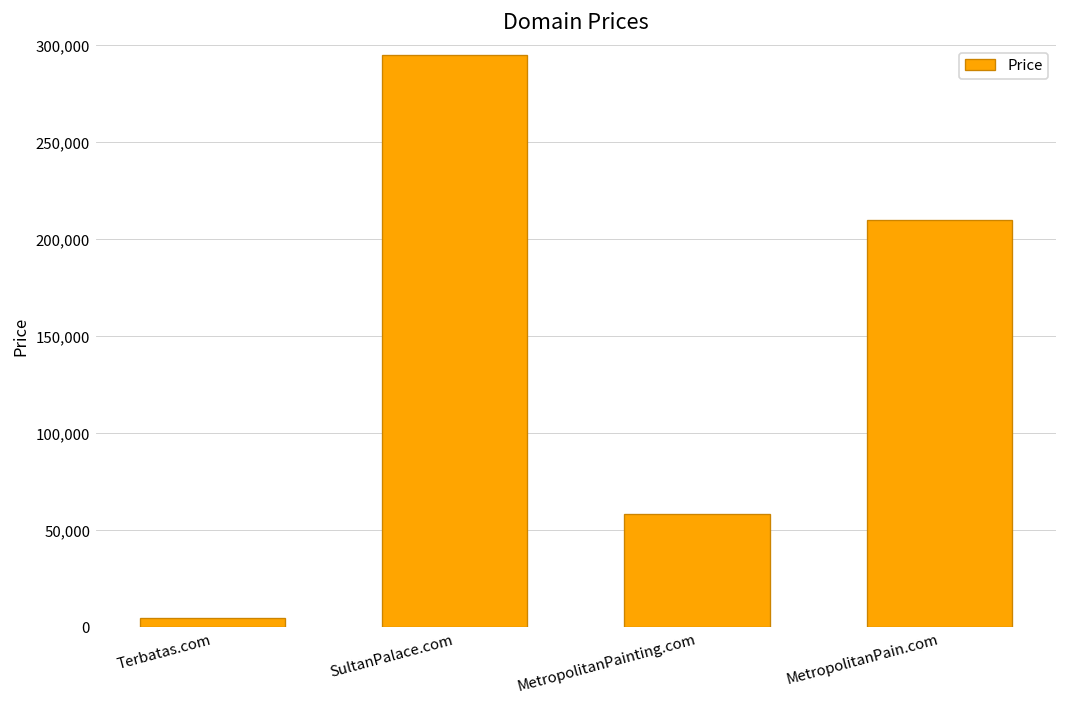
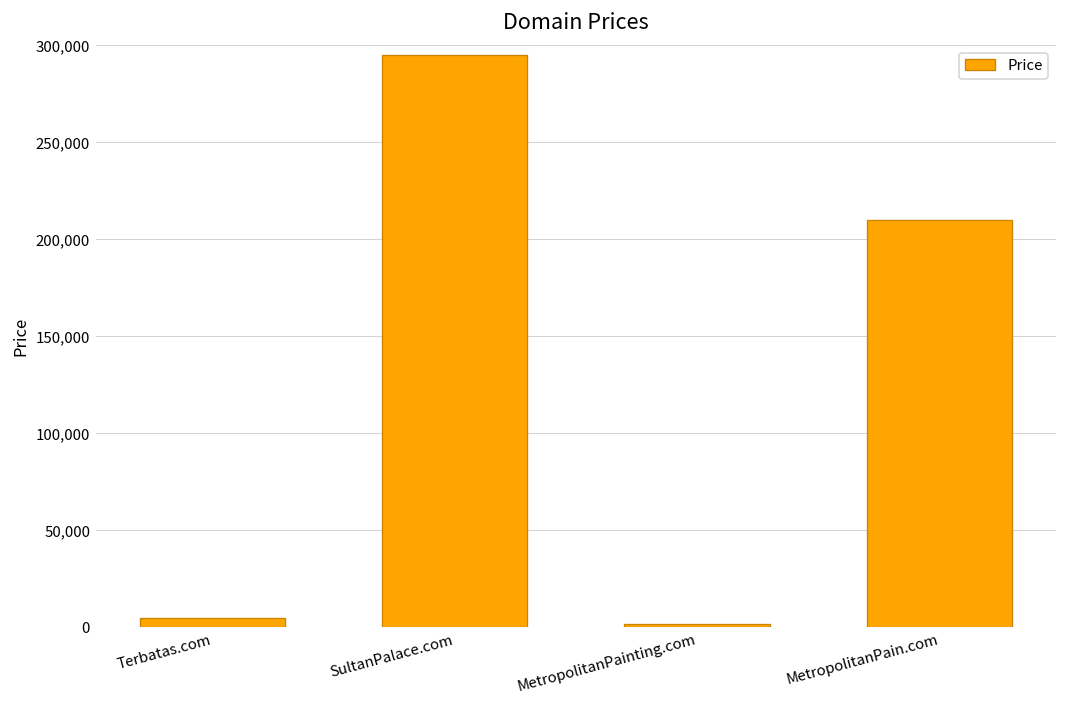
MetropolitanPainting.com: 59,000 -> 2,000
